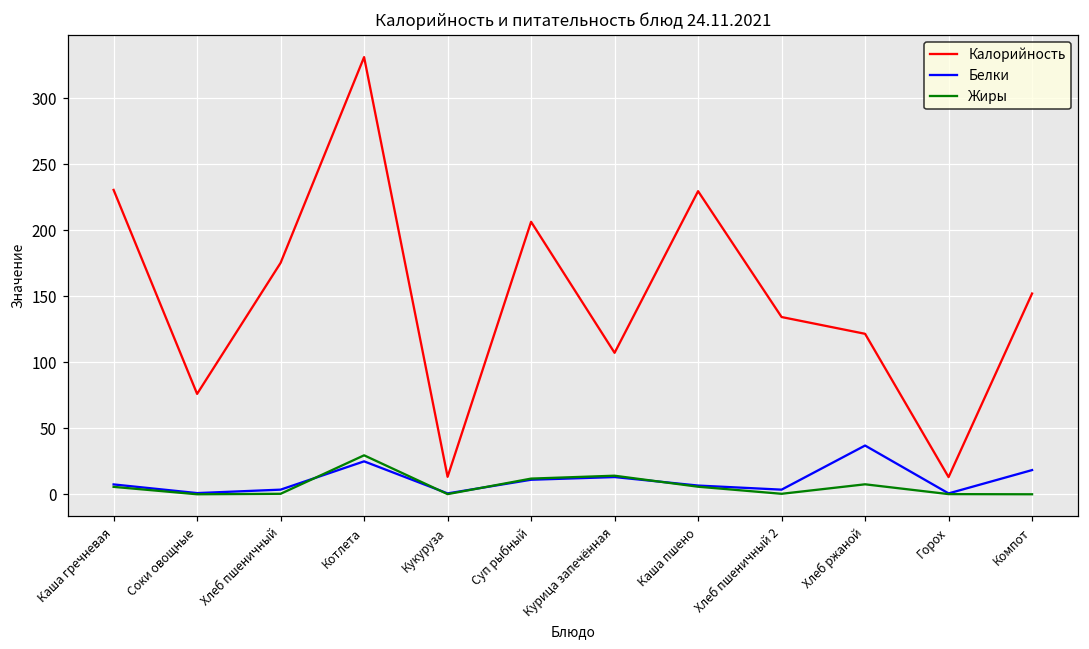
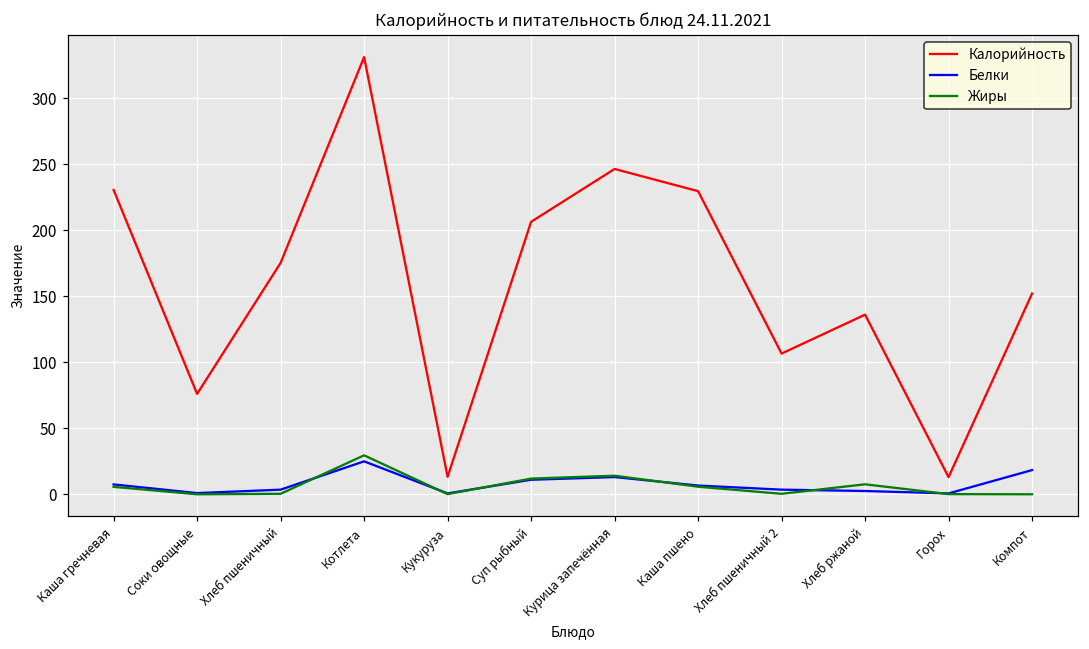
Калорийность, Курица запечённая: 107 -> 246
Калорийность, Хлеб пшеничный 2: 134 -> 107
Калорийность, Хлеб ржаной: 122 -> 136
Белки, Хлеб ржаной: 37 -> 2
